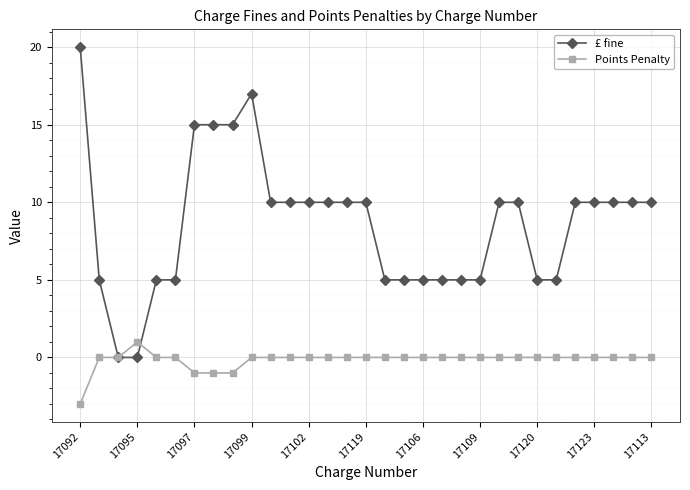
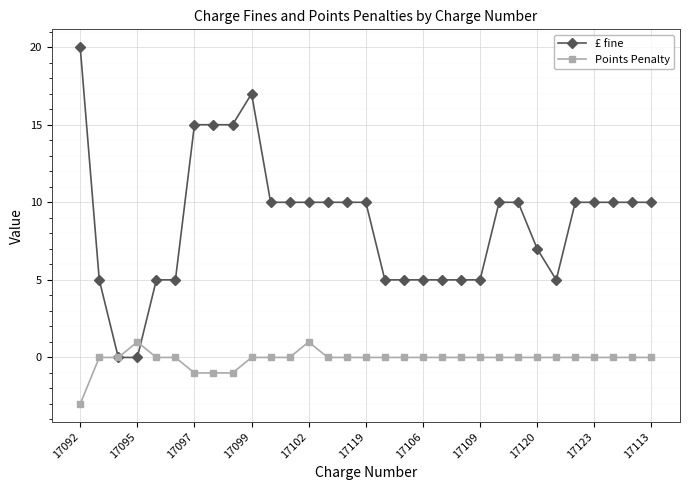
Points Penalty, 17102: 0 -> 1
£ fine, 17120: 5 -> 7
